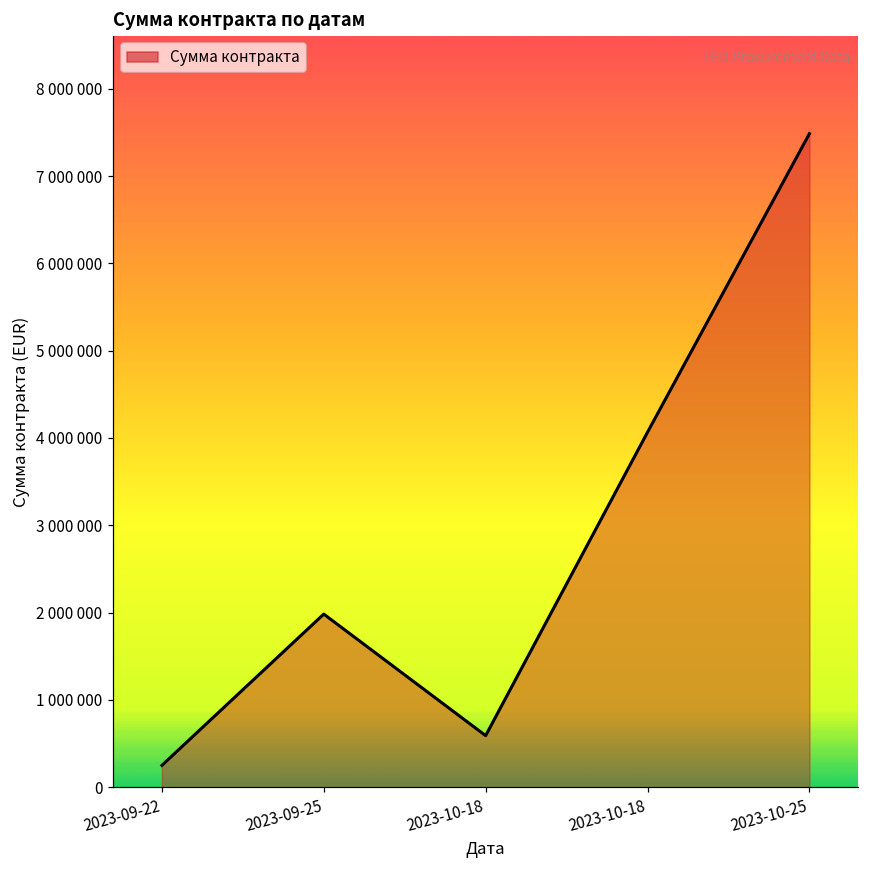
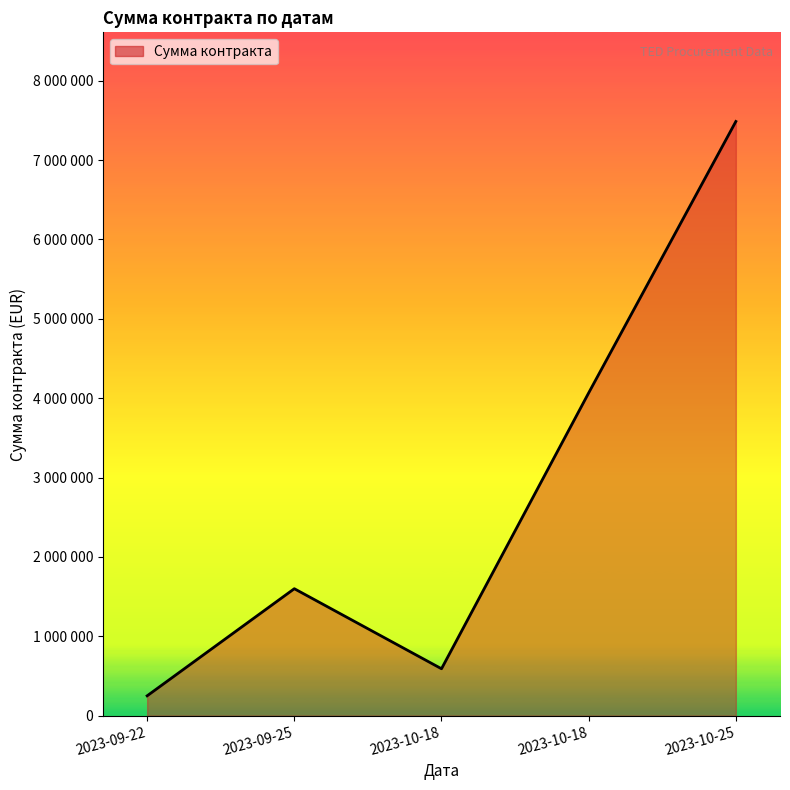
2023-09-25: 2000000 -> 1600000
